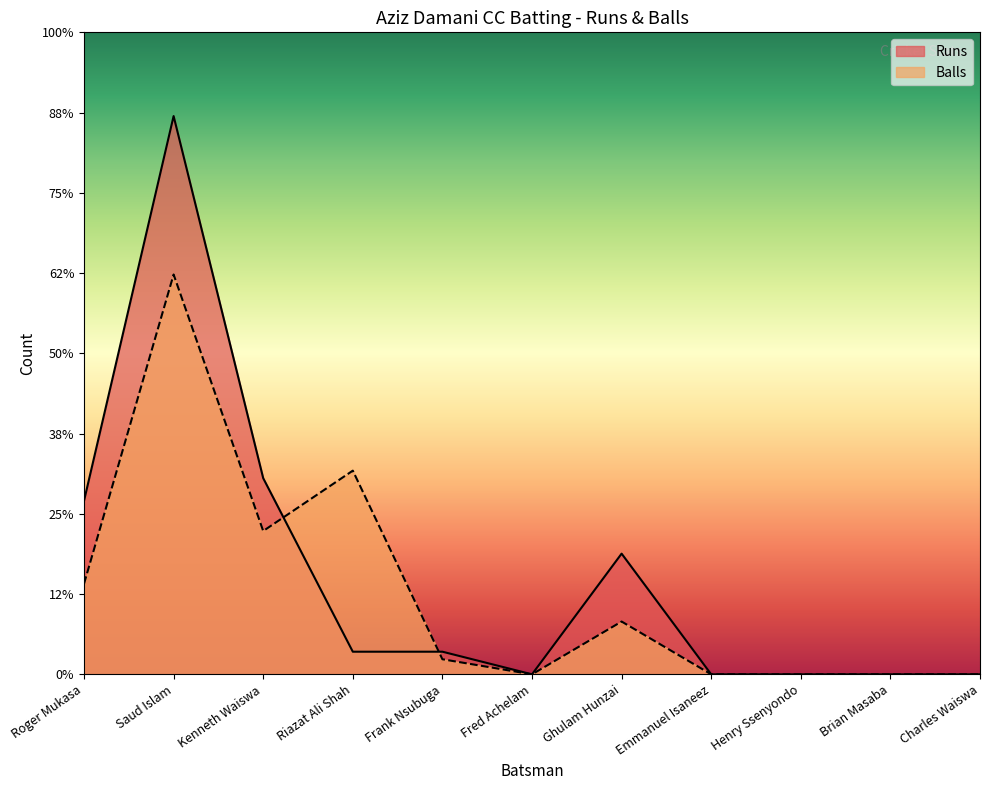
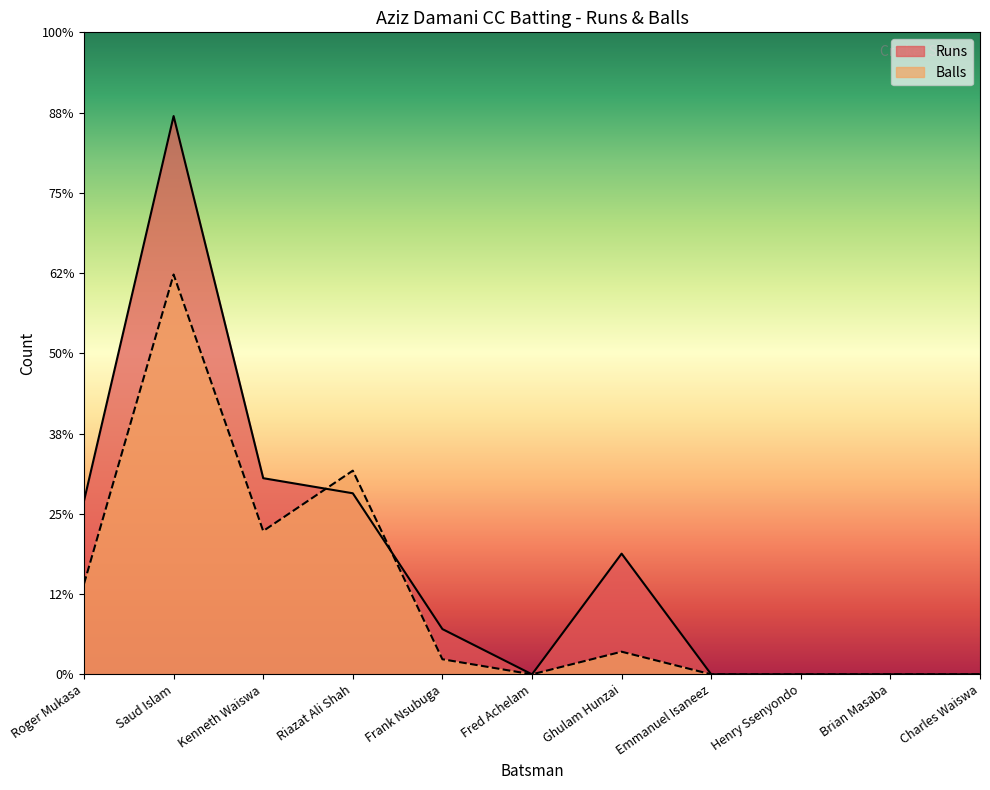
Runs, Riazat Ali Shah: 4% -> 28%
Runs, Frank Nsubuga: 4% -> 7%
Balls, Ghulam Hunzai: 8% -> 4%
